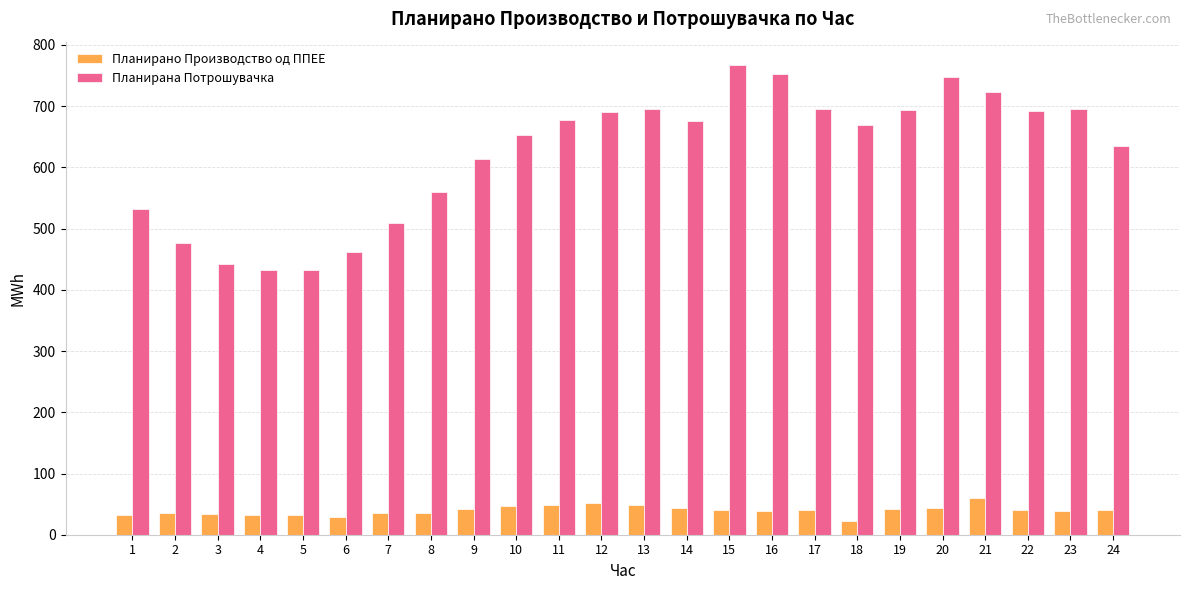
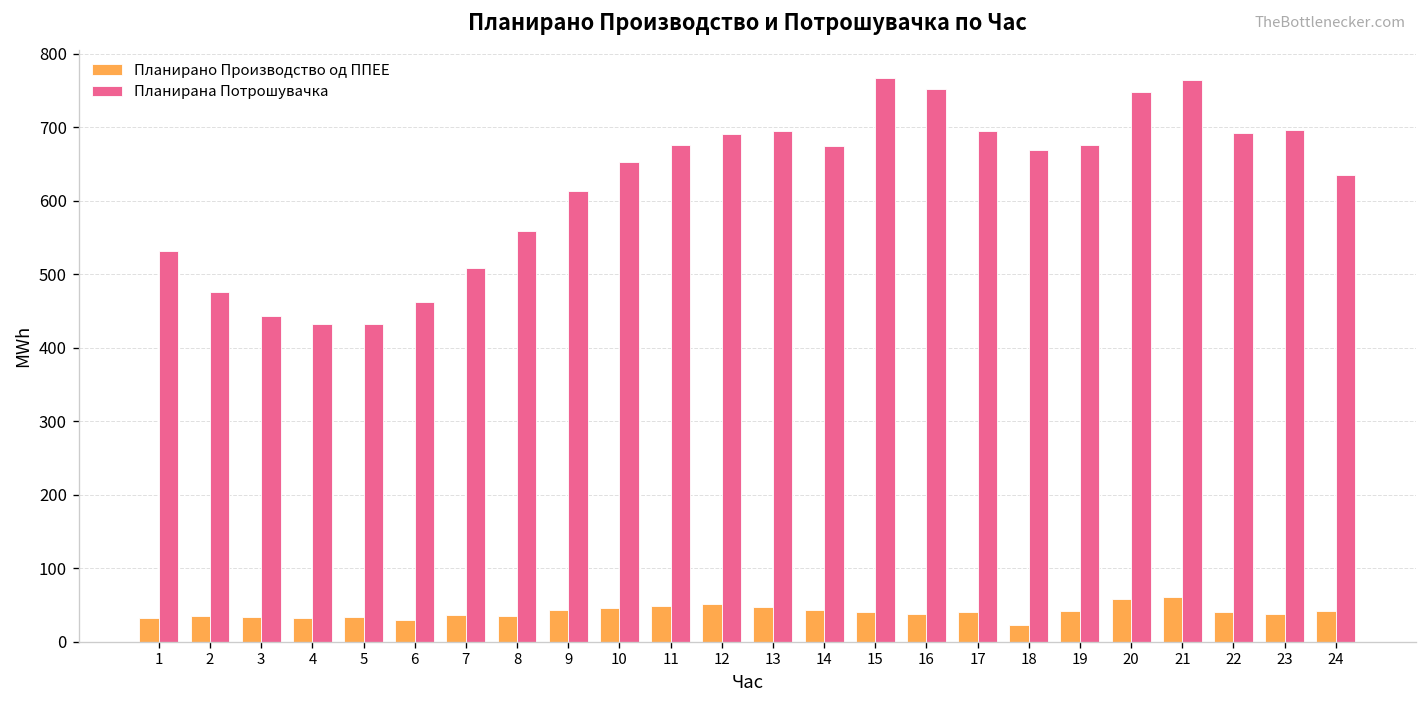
Планирана Потрошувачка, 19: 690 -> 680
Планирано Производство од ППЕЕ, 20: 40 -> 60
Планирана Потрошувачка, 21: 720 -> 760
